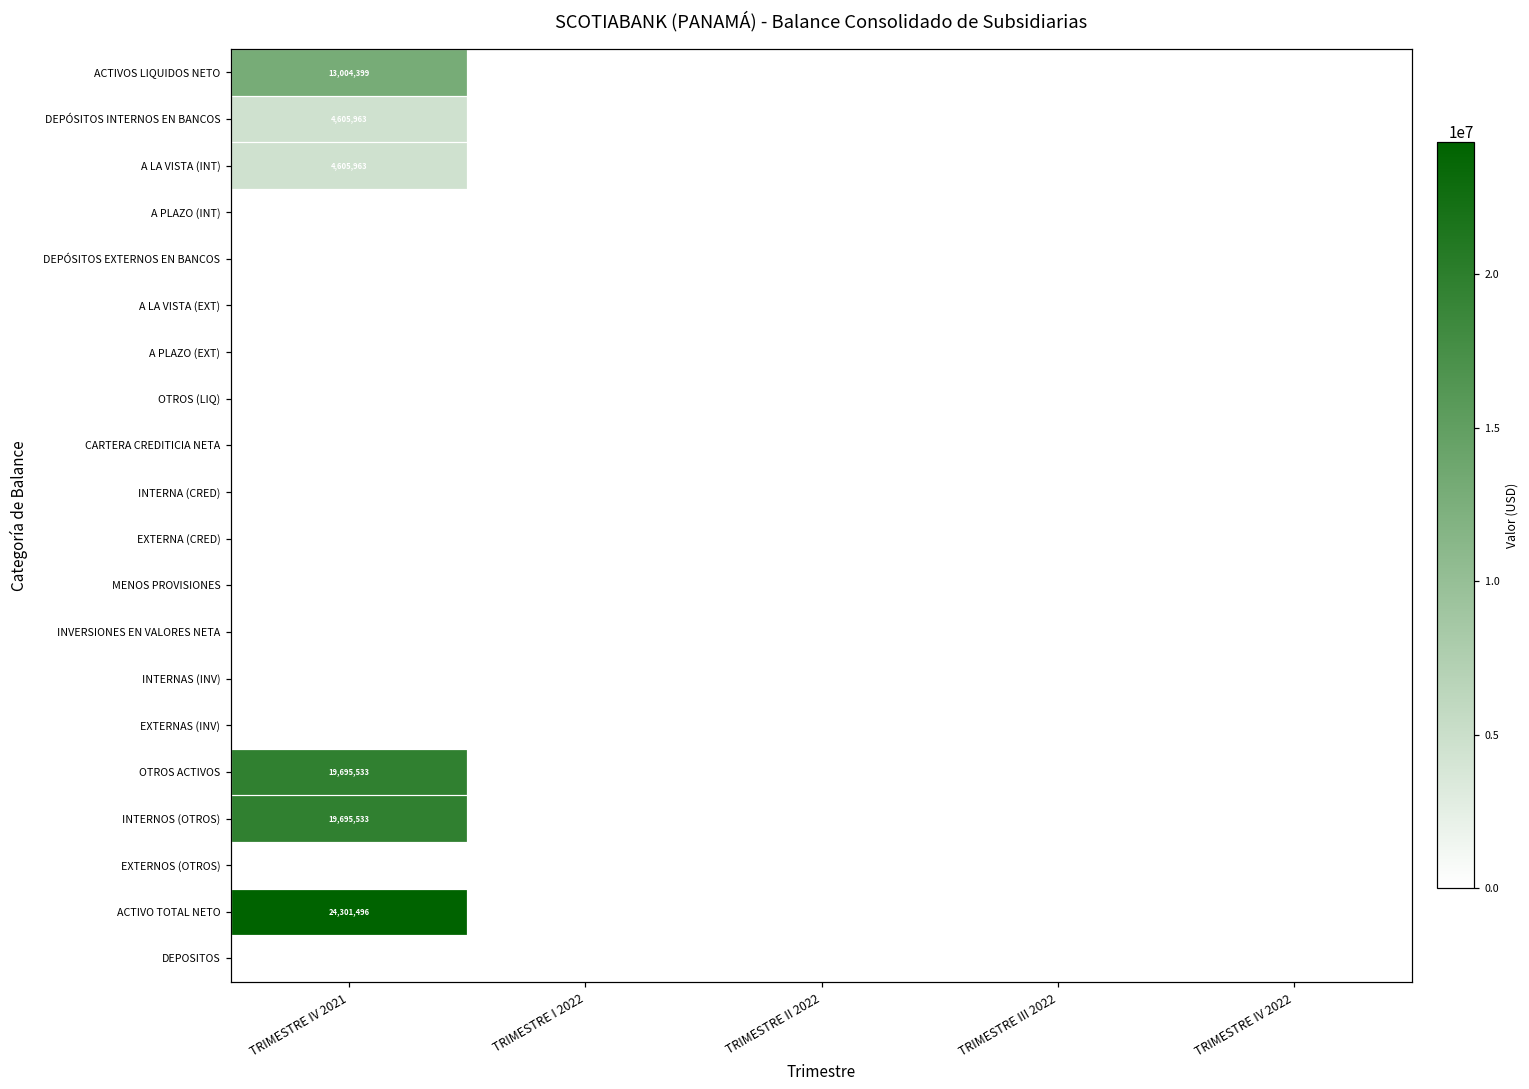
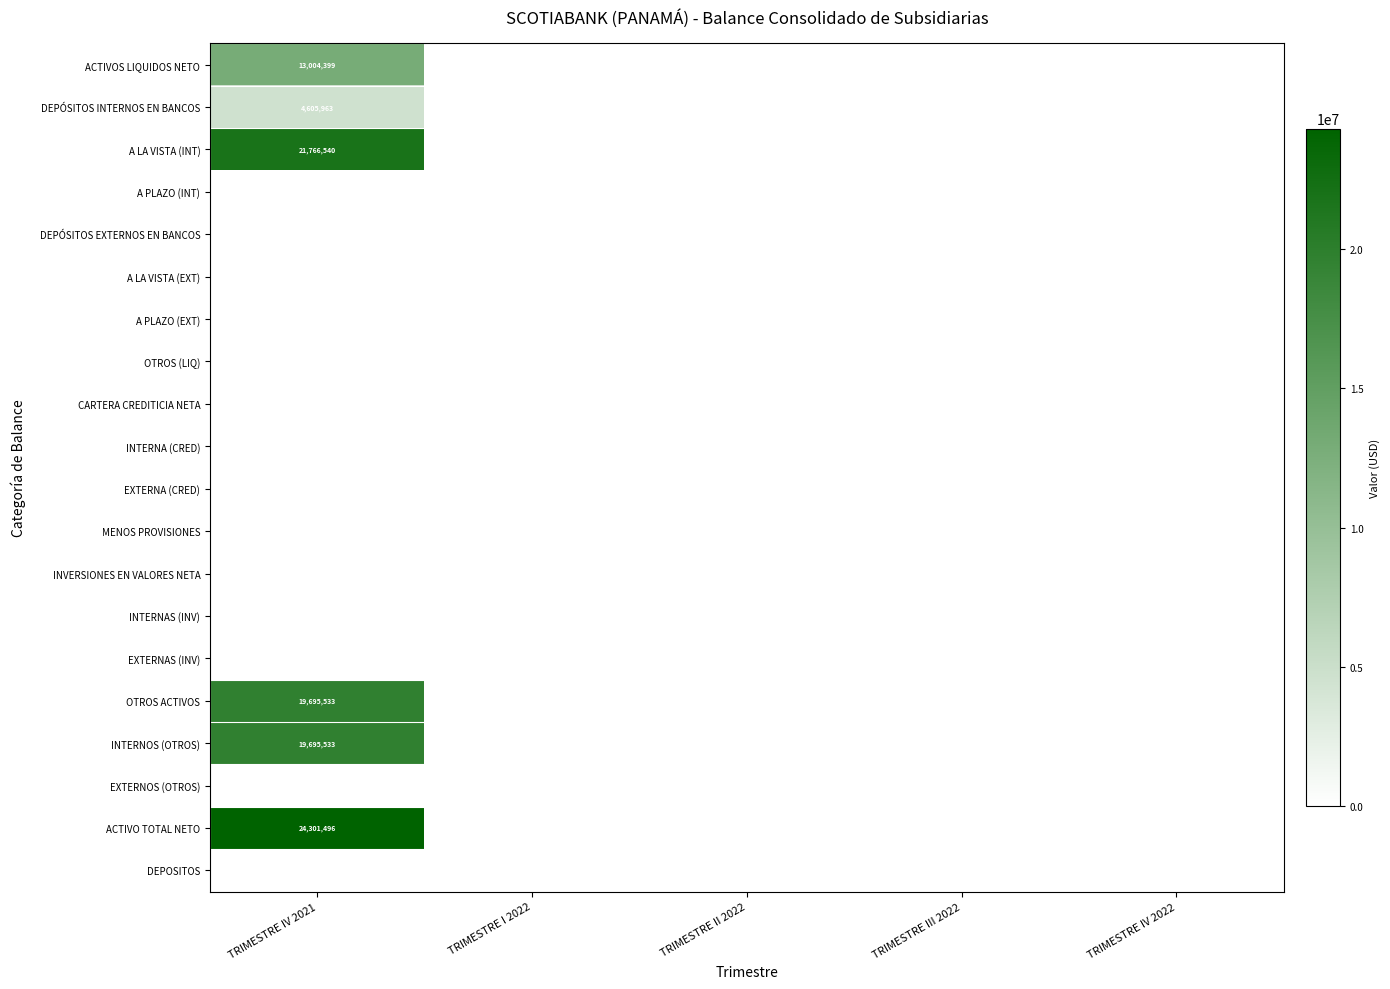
A LA VISTA (INT), TRIMESTRE IV 2021: 4,605,963 -> 21,766,540
